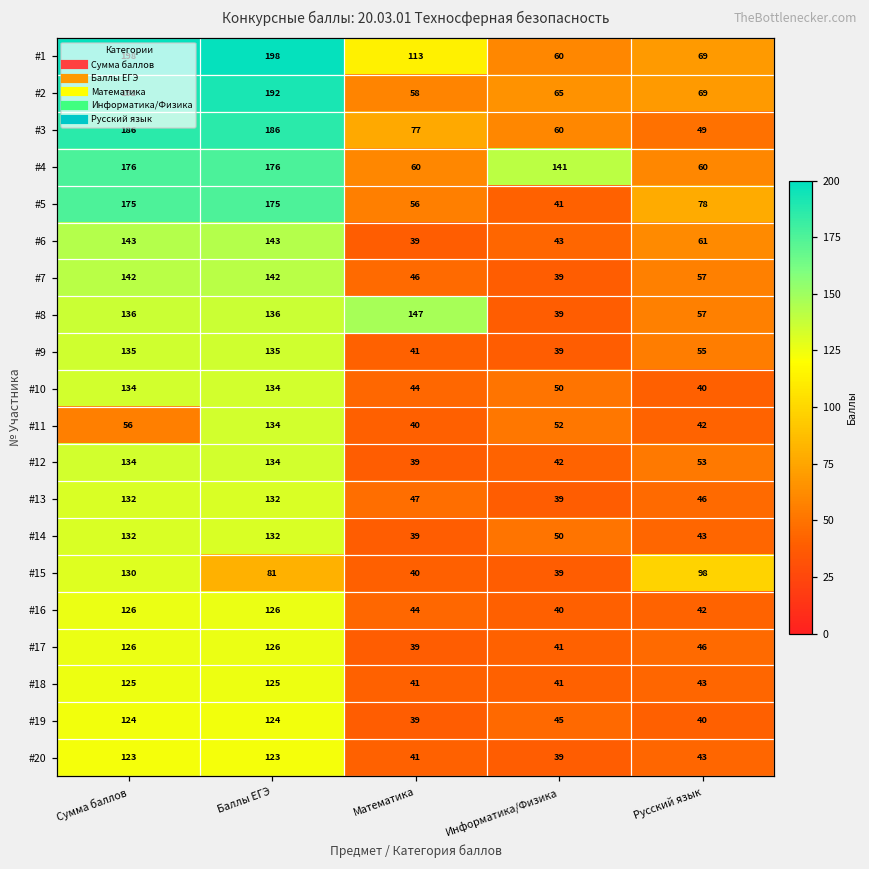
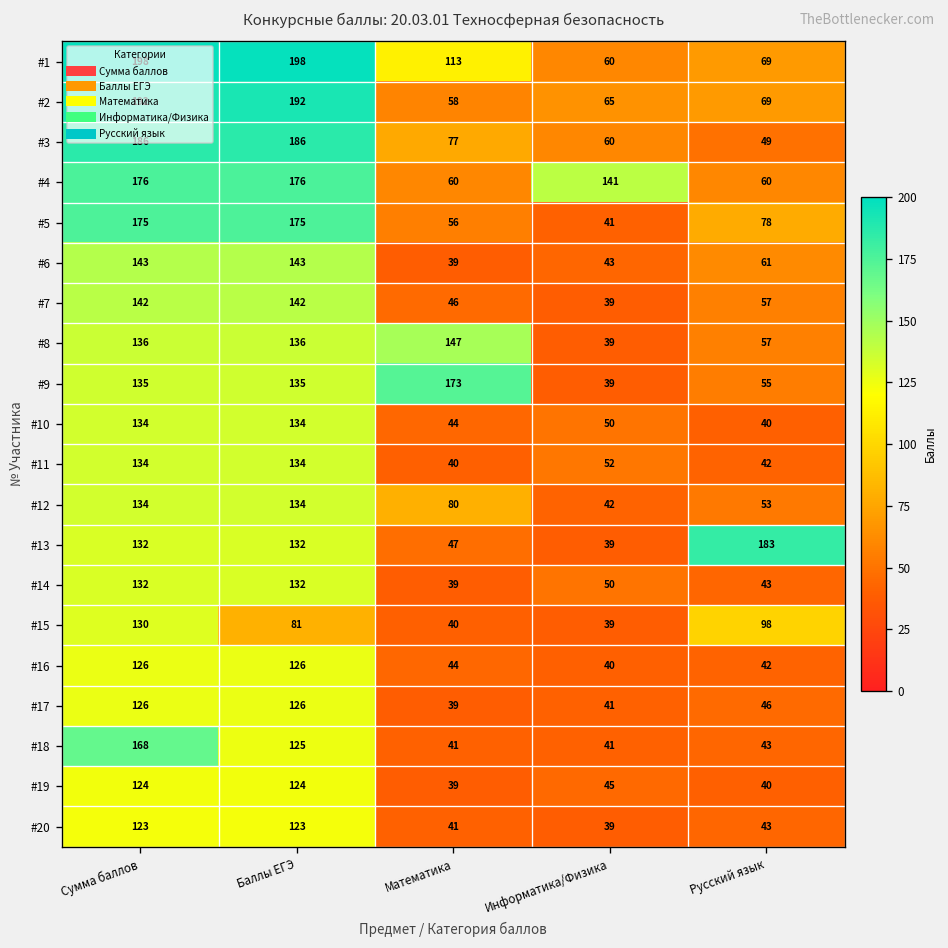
#9, Математика: 41 -> 173
#11, Сумма баллов: 56 -> 134
#12, Математика: 39 -> 80
#13, Русский язык: 46 -> 183
#18, Сумма баллов: 125 -> 168
